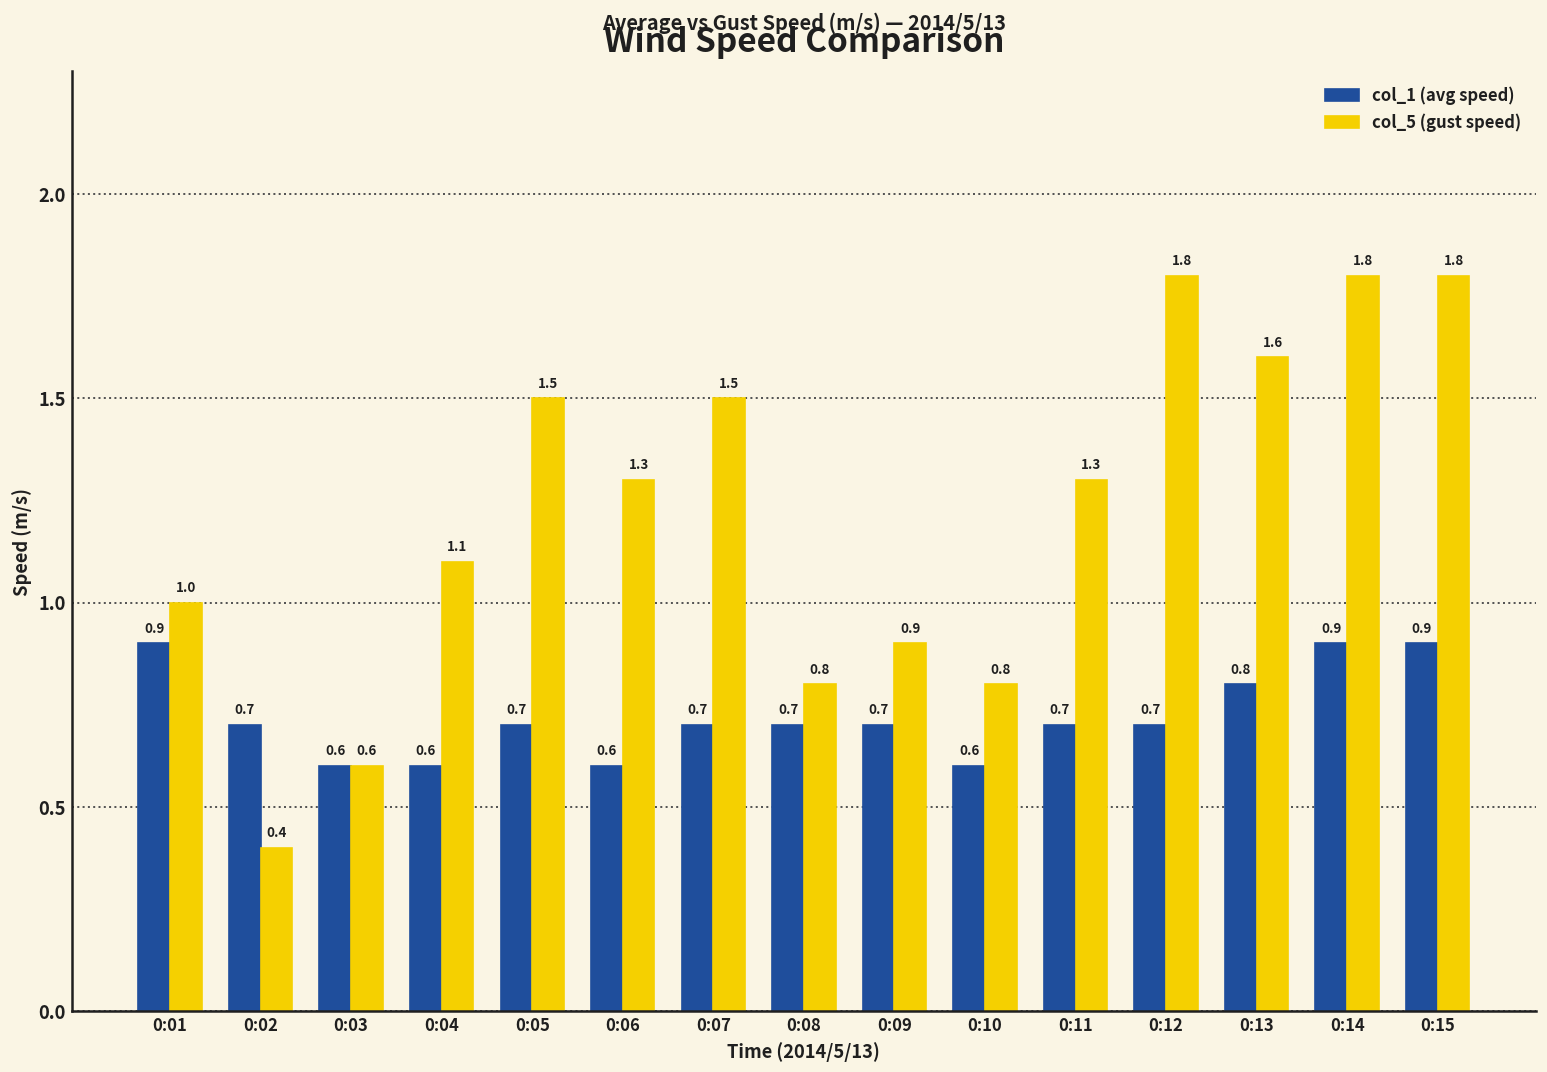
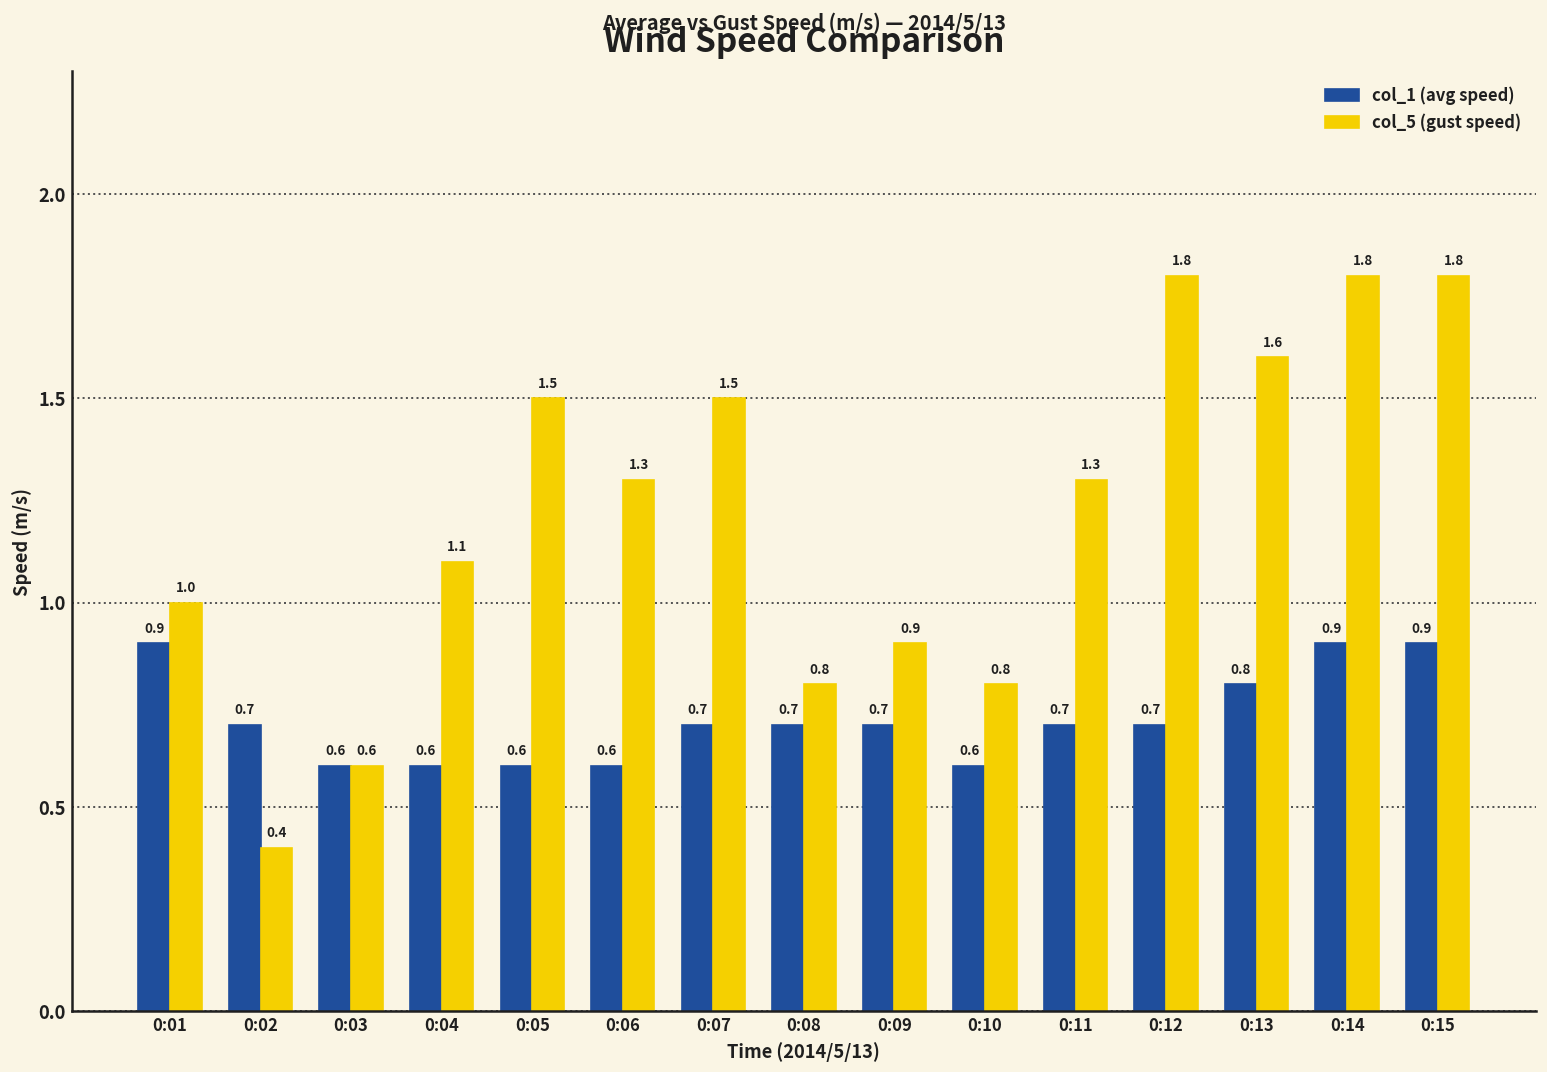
col_1 (avg speed), 0:05: 0.7 -> 0.6
